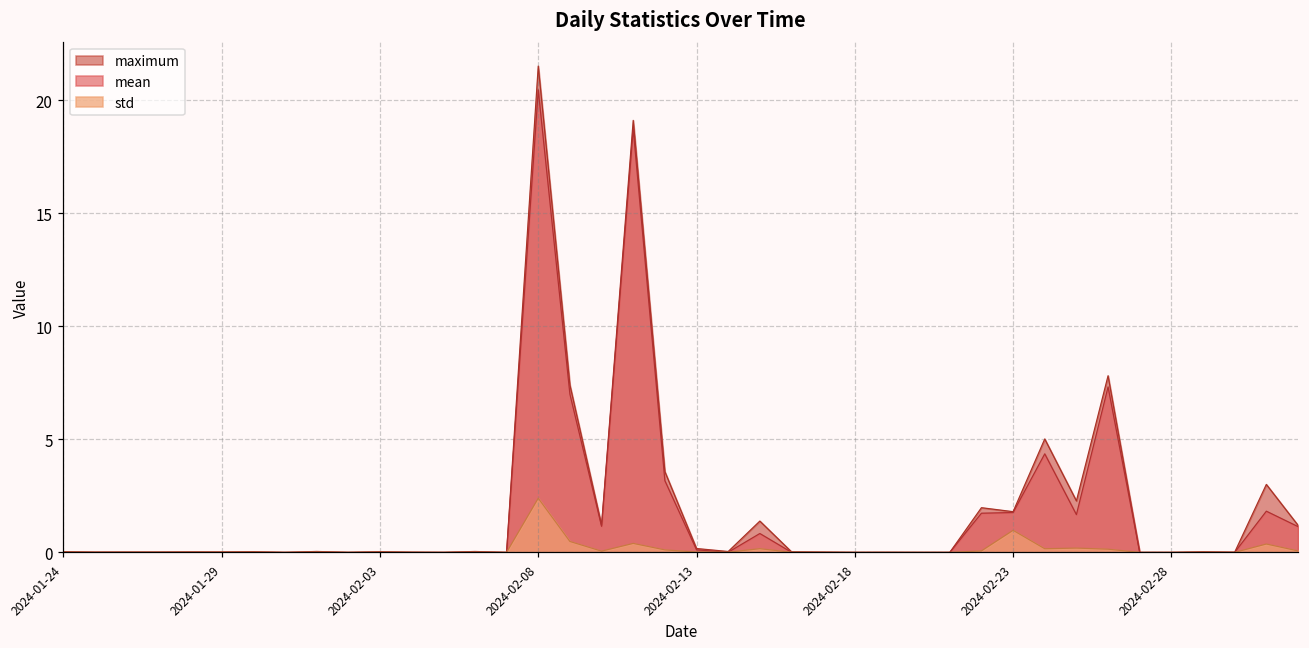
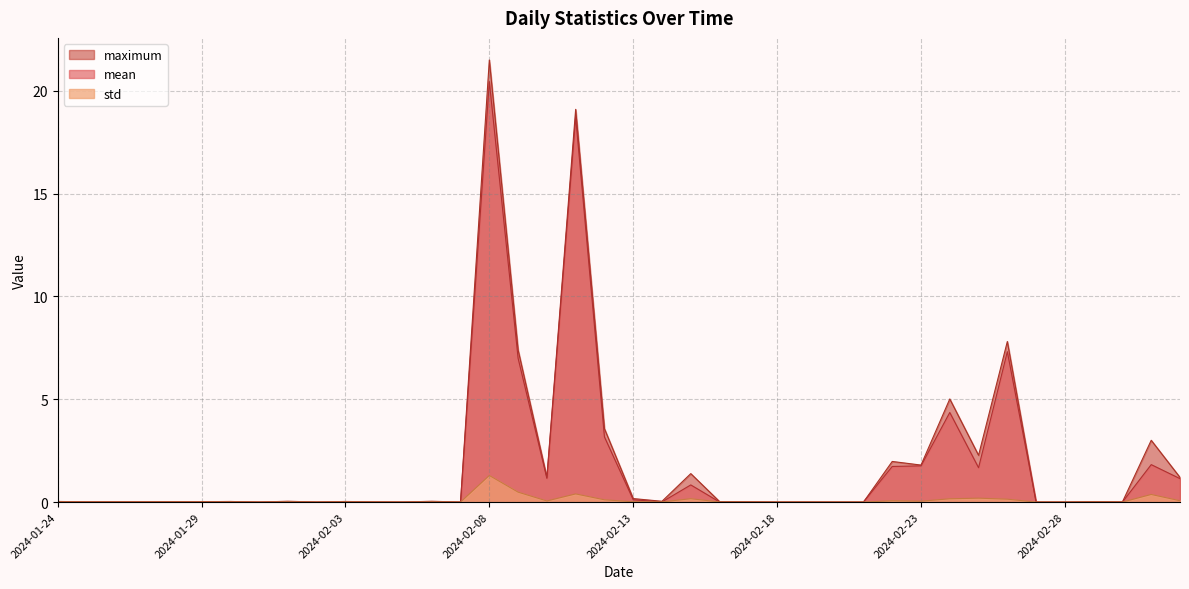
std, 2024-02-08: 2.4 -> 1.3
std, 2024-02-23: 1.0 -> 0.0
